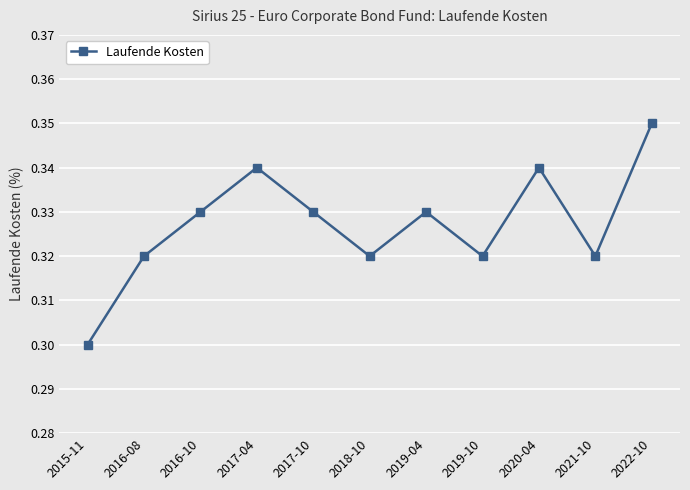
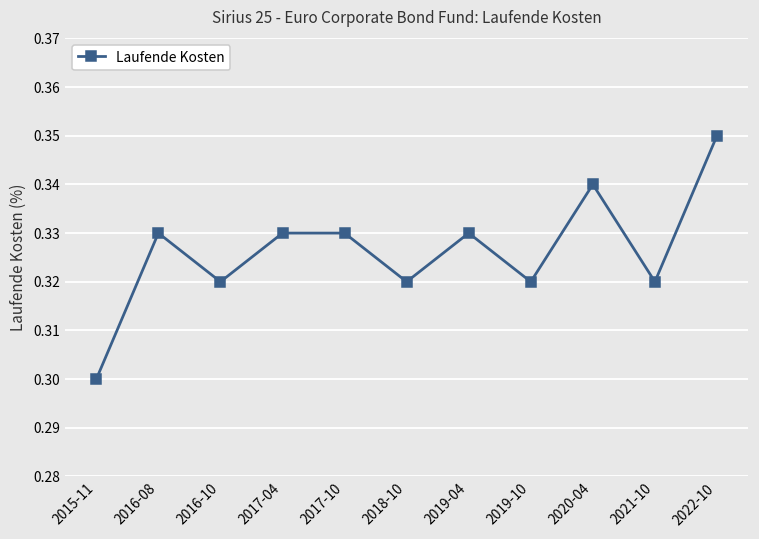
2016-08: 0.32 -> 0.33
2016-10: 0.33 -> 0.32
2017-04: 0.34 -> 0.33
